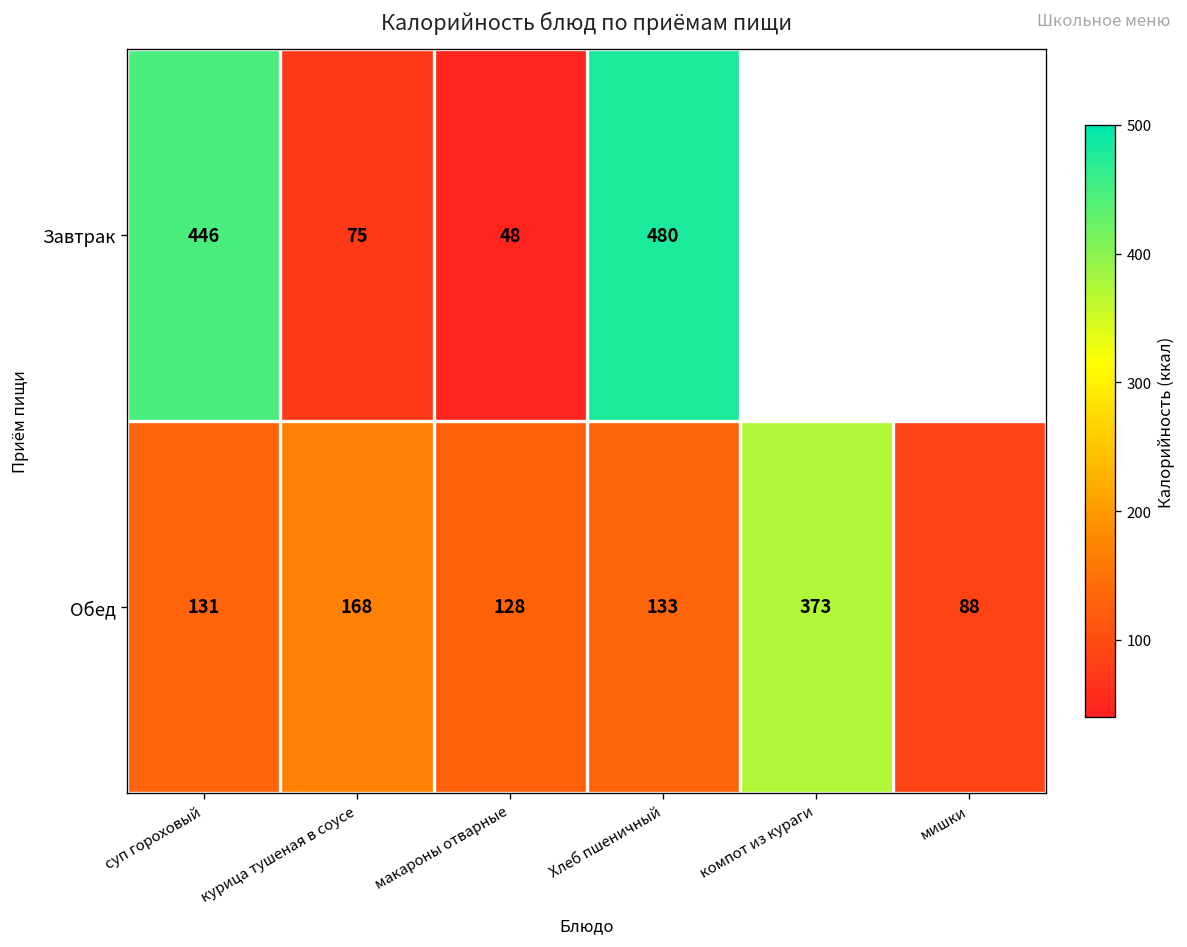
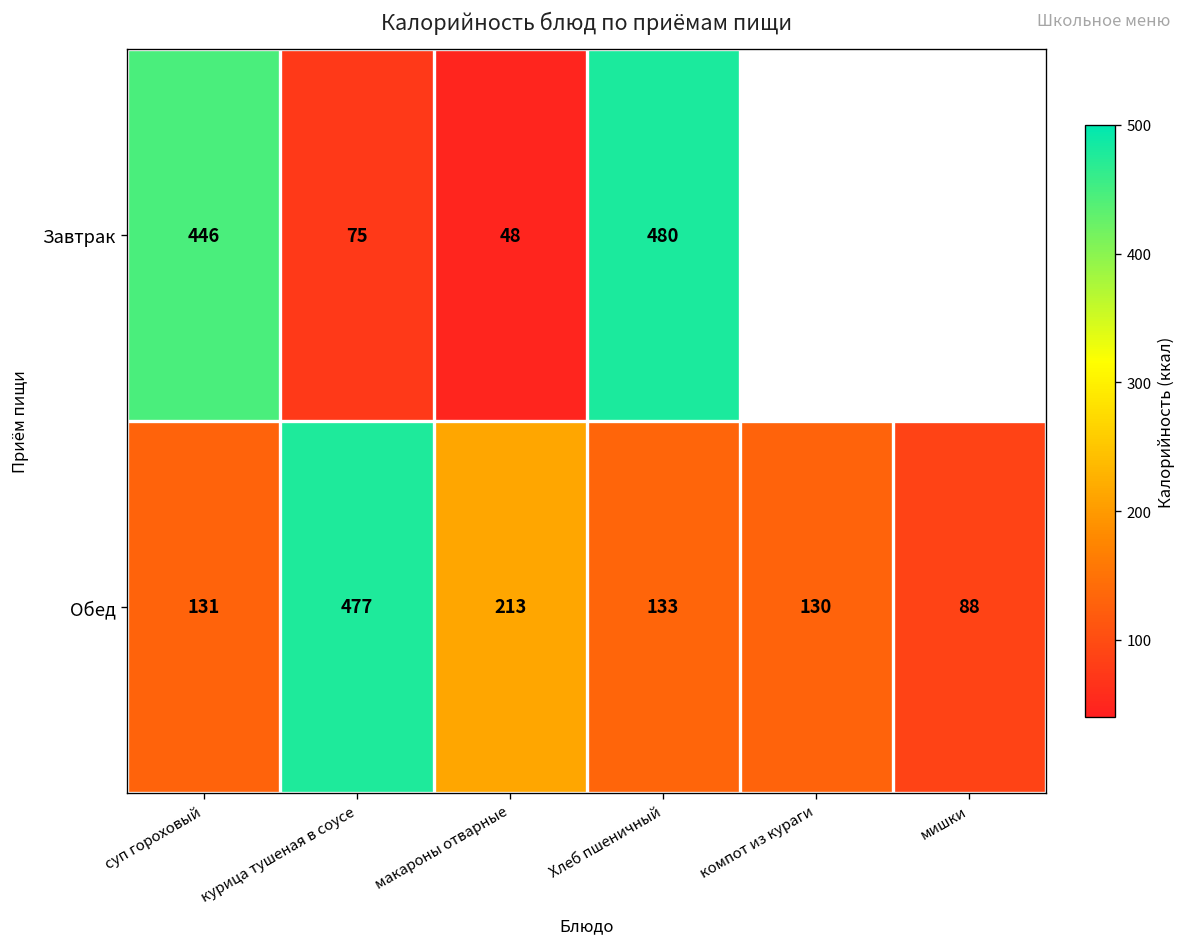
Обед, курица тушеная в соусе: 168 -> 477
Обед, макароны отварные: 128 -> 213
Обед, компот из кураги: 373 -> 130
